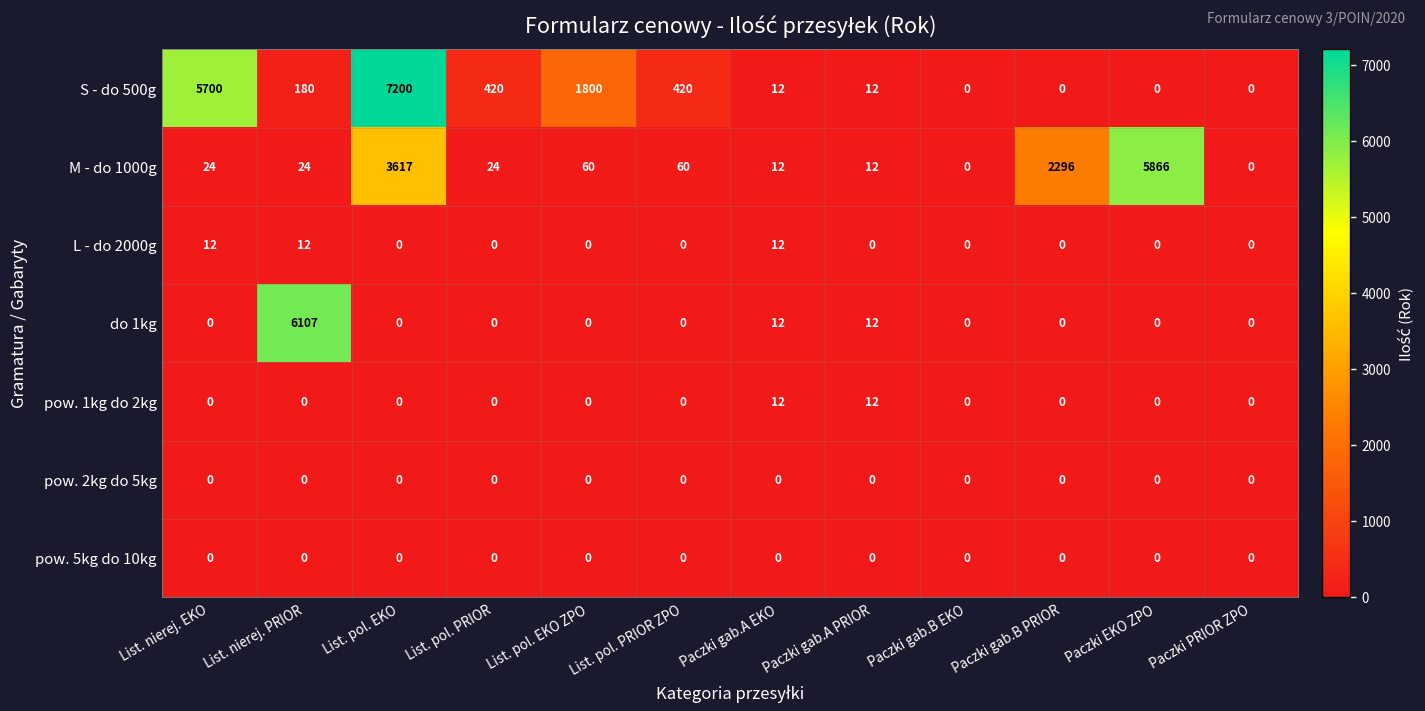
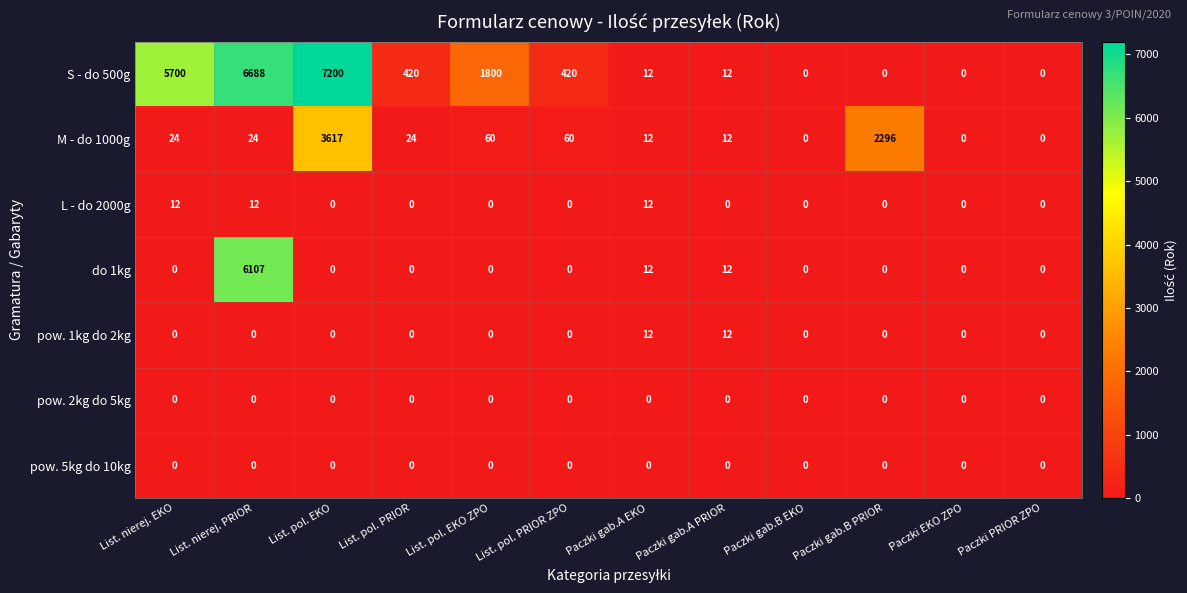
S - do 500g, List. nierej. PRIOR: 180 -> 6688
M - do 1000g, Paczki EKO ZPO: 5866 -> 0
